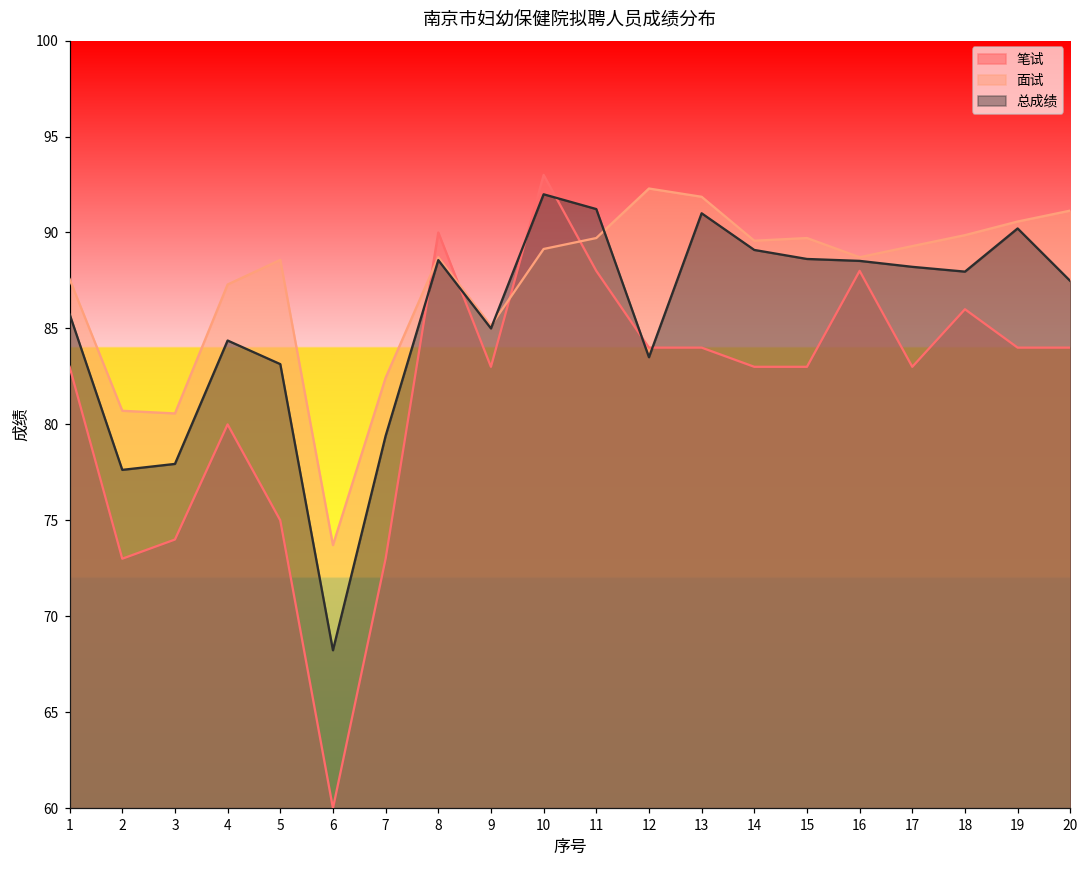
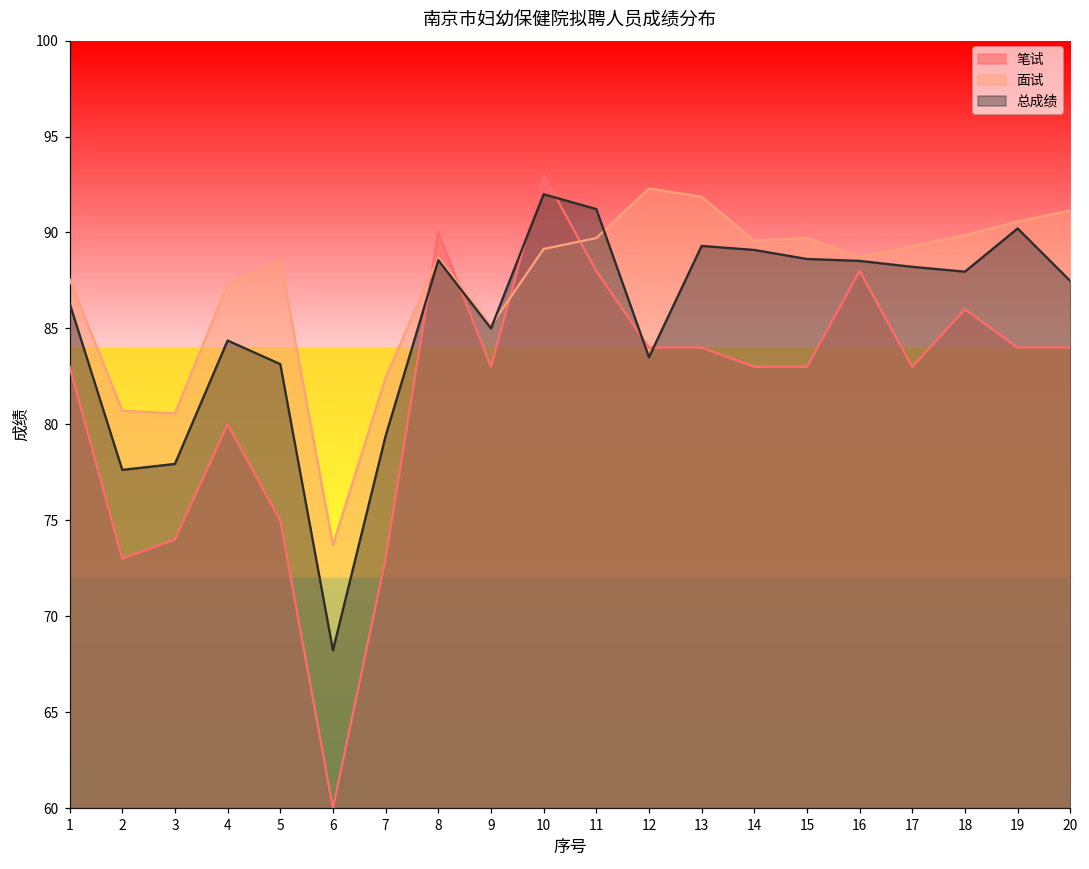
总成绩, 1: 85.7 -> 86.3
总成绩, 13: 91.0 -> 89.3
